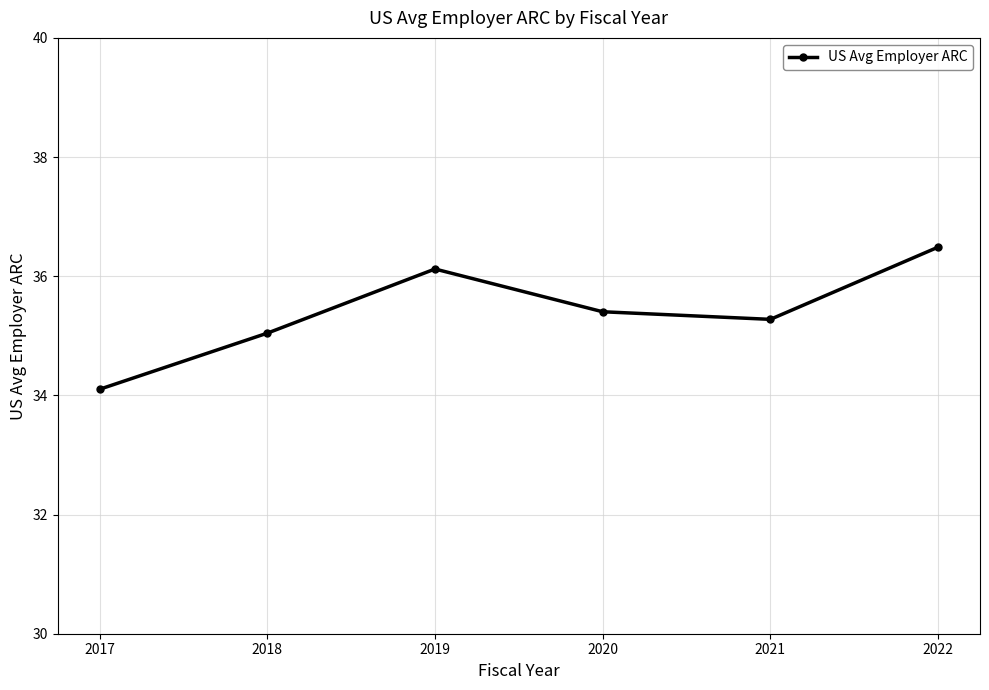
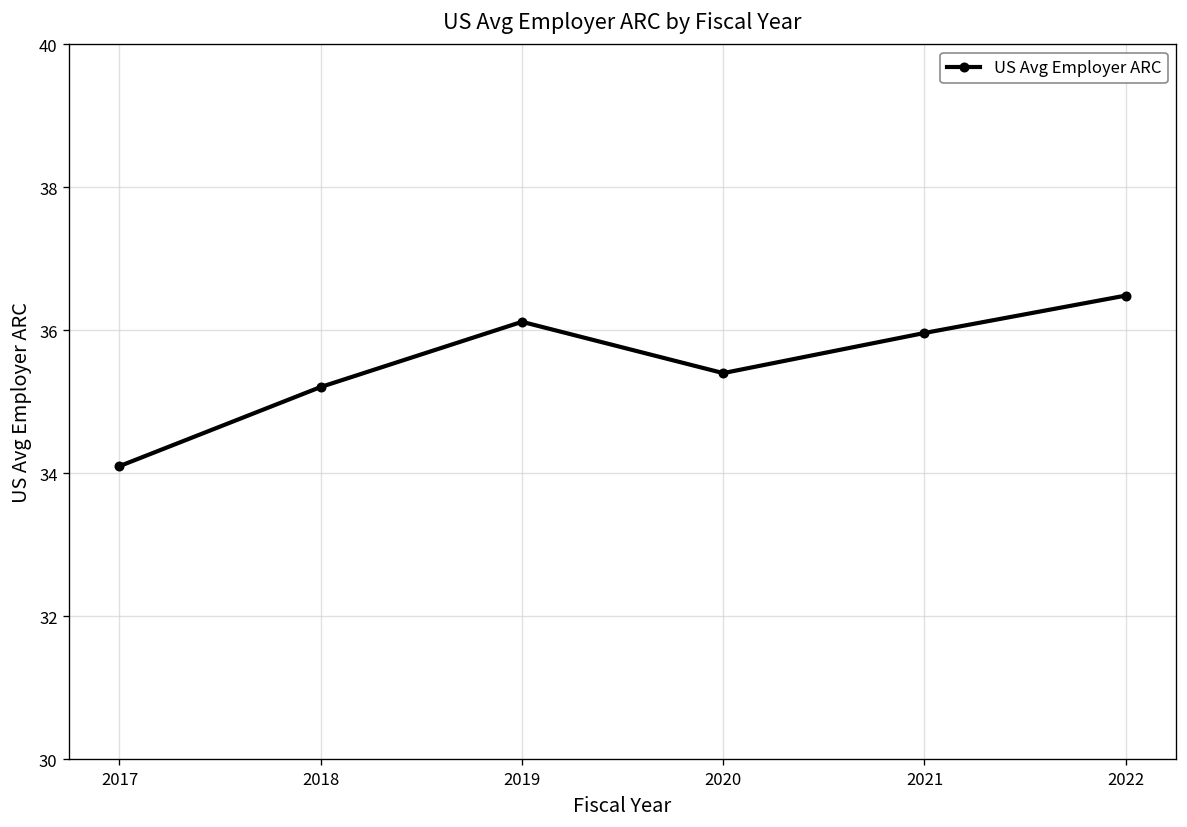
2018: 35.0 -> 35.2
2021: 35.3 -> 36.0
